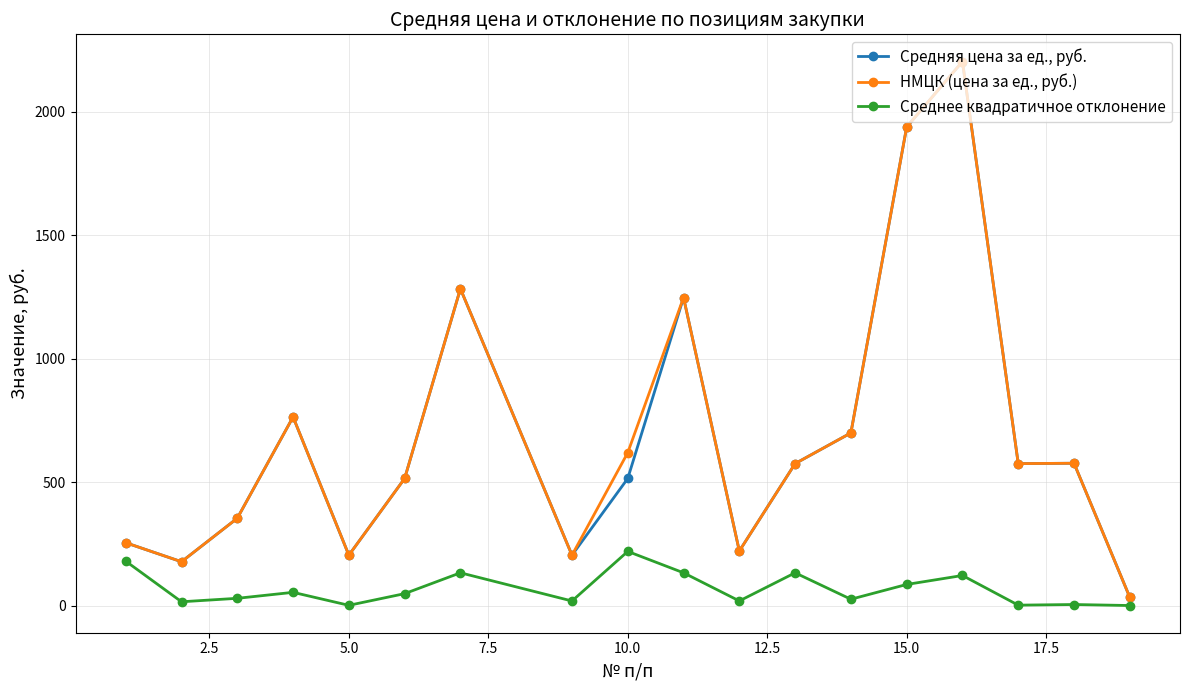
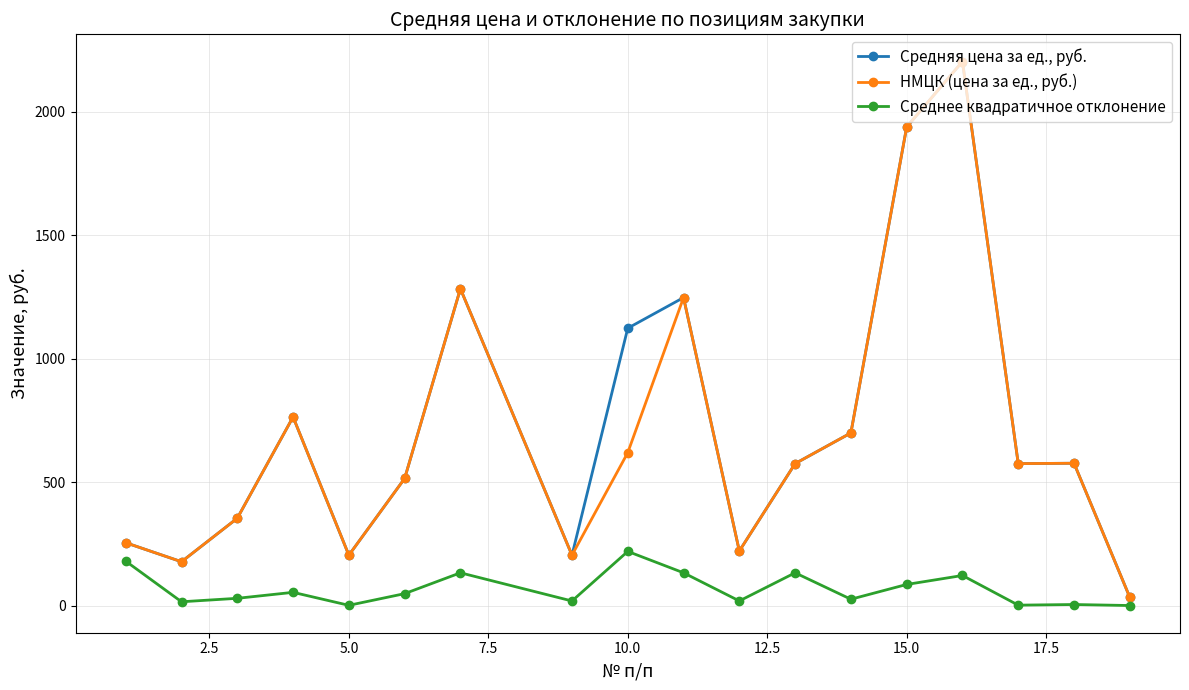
Средняя цена за ед., руб., 10.0: 520 -> 1120
